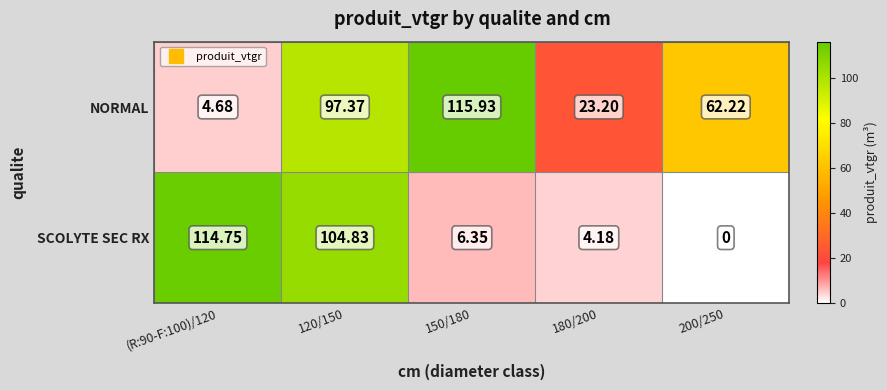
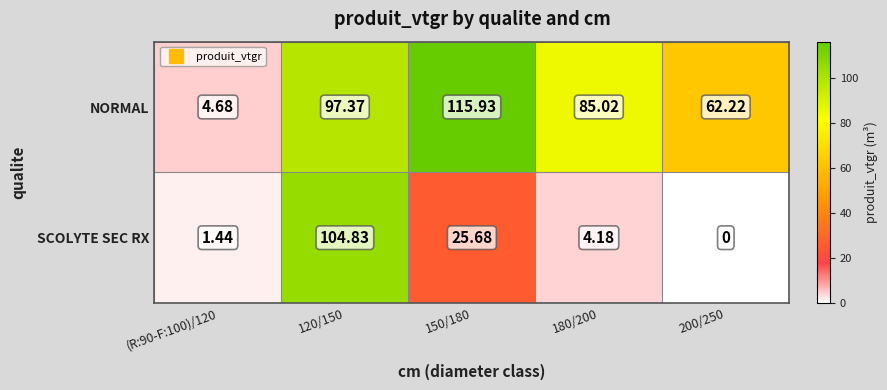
NORMAL, 180/200: 23.20 -> 85.02
SCOLYTE SEC RX, (R:90-F:100)/120: 114.75 -> 1.44
SCOLYTE SEC RX, 150/180: 6.35 -> 25.68
